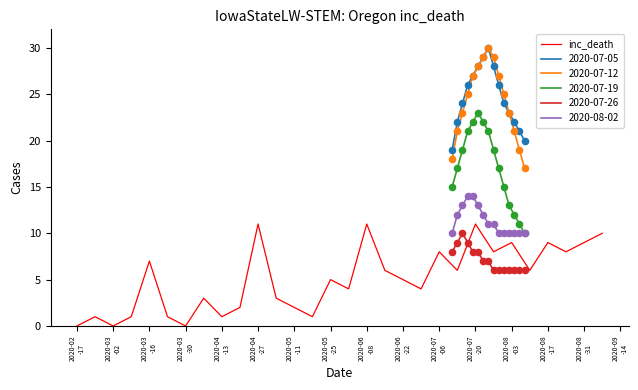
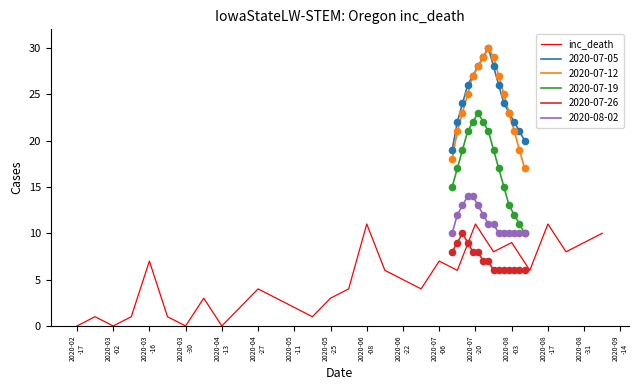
inc_death, 2020-04 -13: 1 -> 0
inc_death, 2020-04 -27: 11 -> 4
inc_death, 2020-05 -25: 5 -> 3
inc_death, 2020-07 -06: 8 -> 7
inc_death, 2020-08 -17: 9 -> 11
